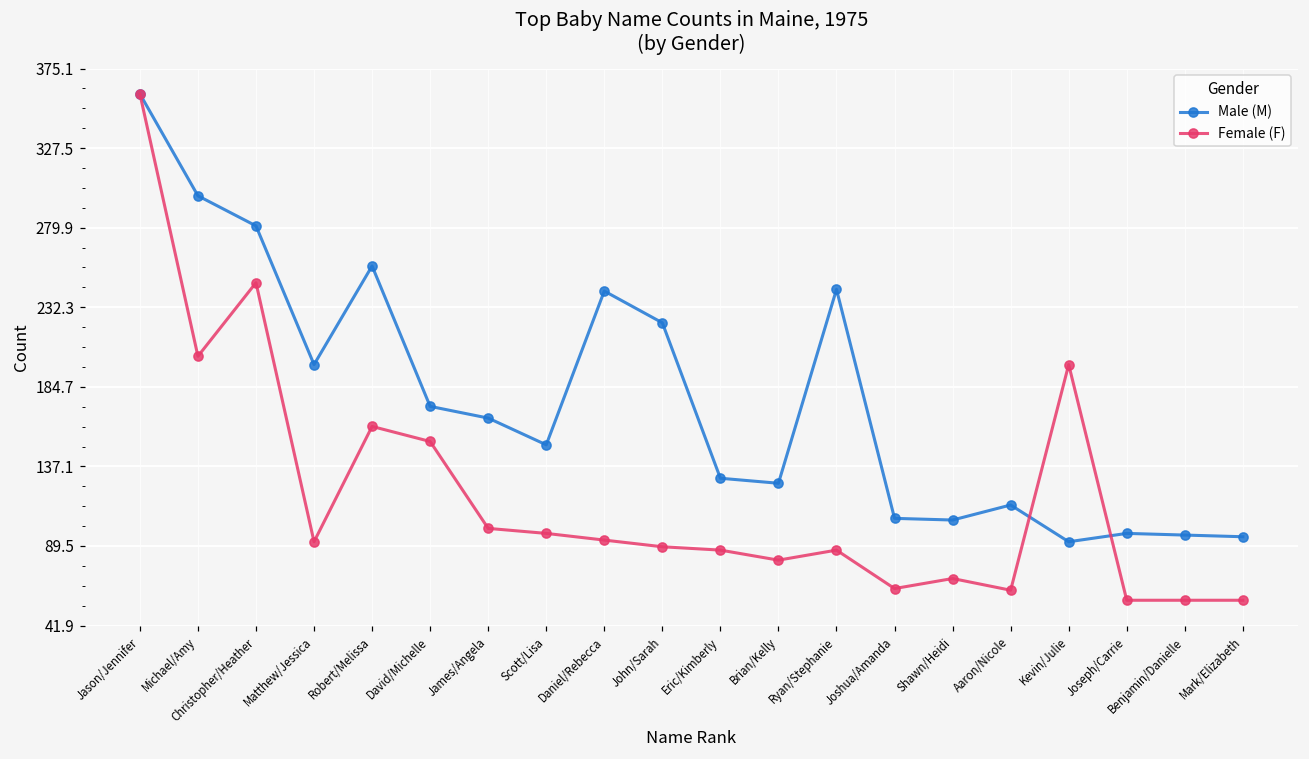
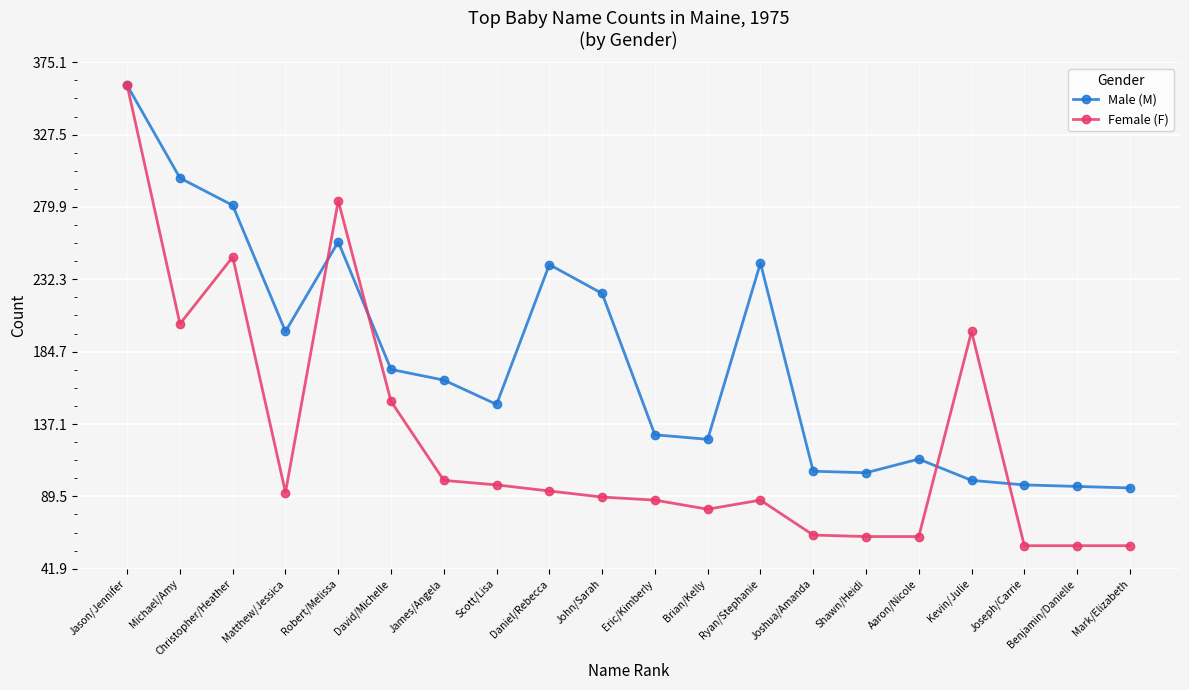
Female (F), Robert/Melissa: 161 -> 284
Female (F), Shawn/Heidi: 70 -> 63
Male (M), Kevin/Julie: 92 -> 100
